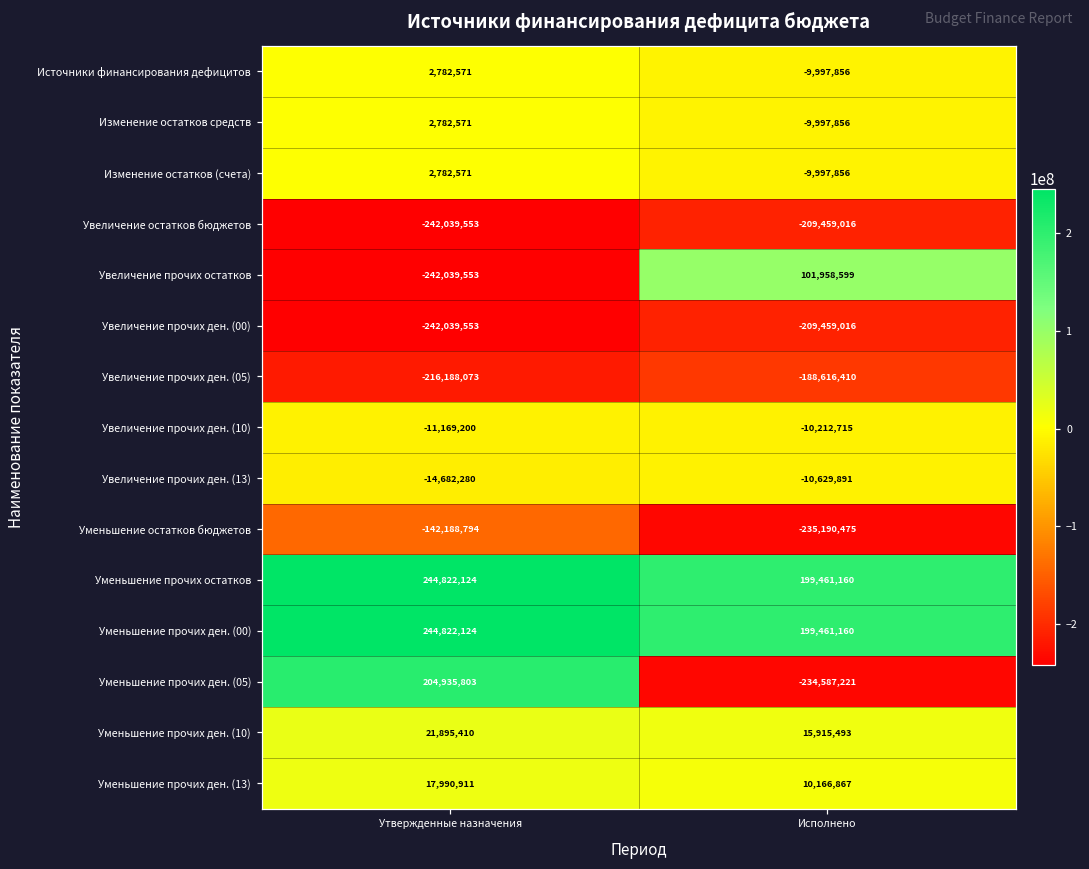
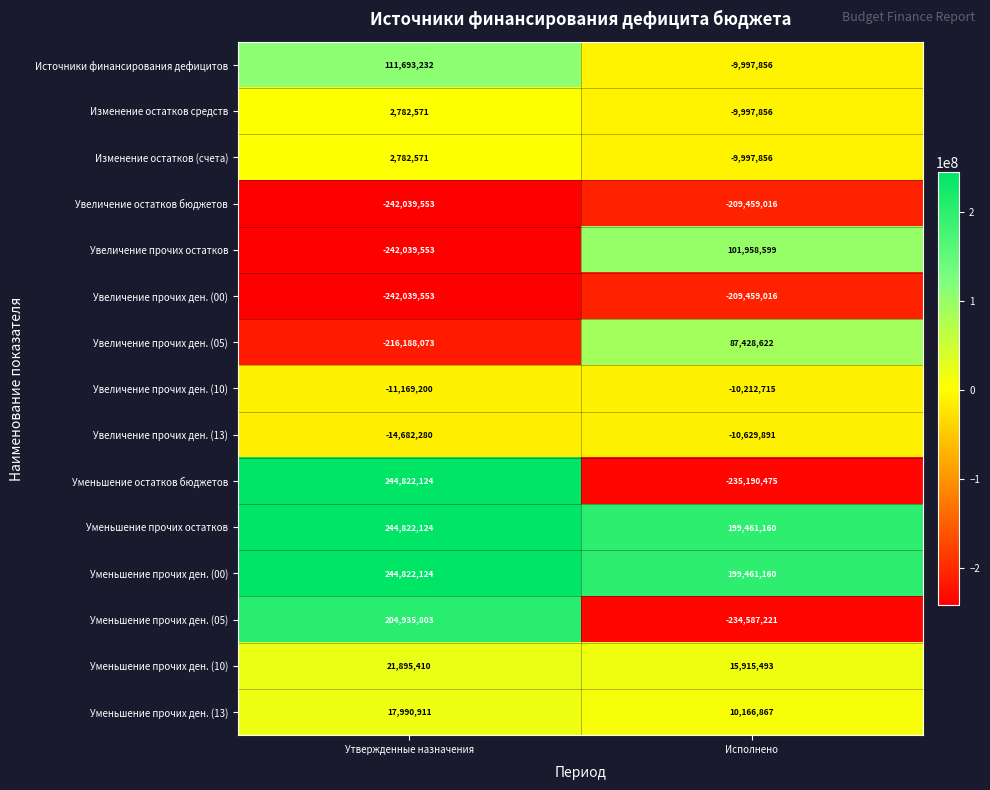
Источники финансирования дефицитов, Утвержденные назначения: 2,782,571 -> 111,693,232
Увеличение прочих ден. (05), Исполнено: -188,616,410 -> 87,428,622
Уменьшение остатков бюджетов, Утвержденные назначения: -142,188,794 -> 244,822,124
